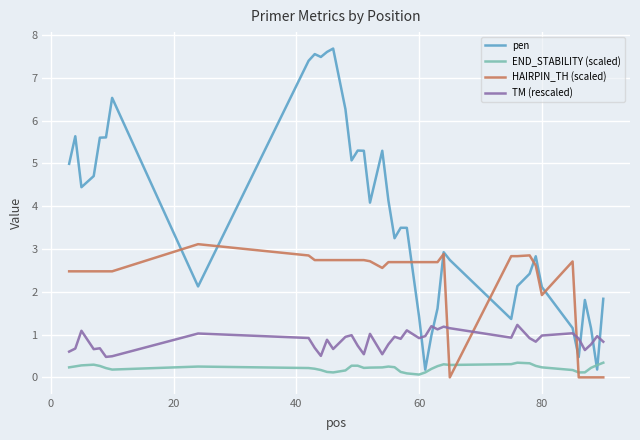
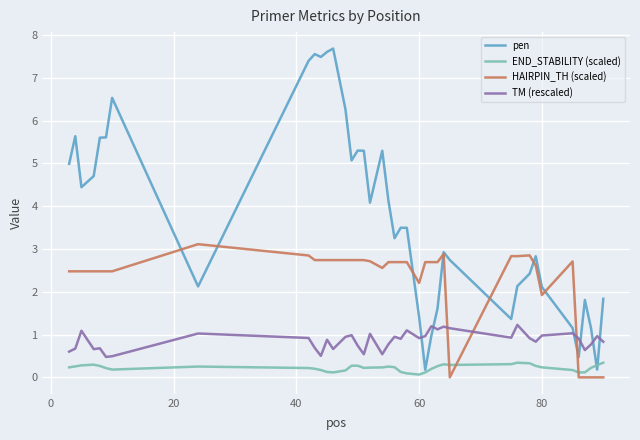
HAIRPIN_TH (scaled), 60: 2.7 -> 2.2
